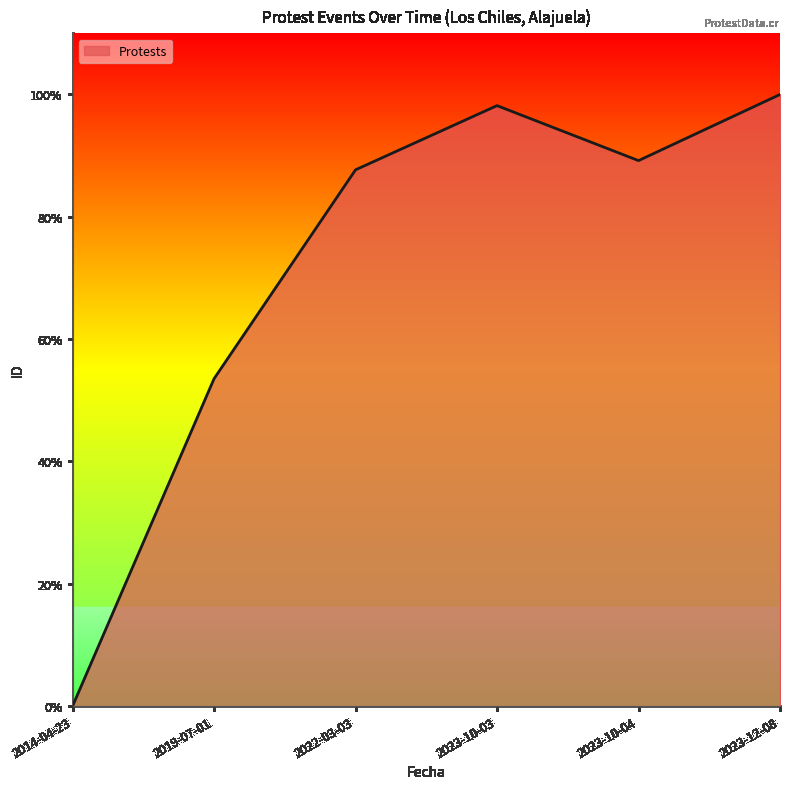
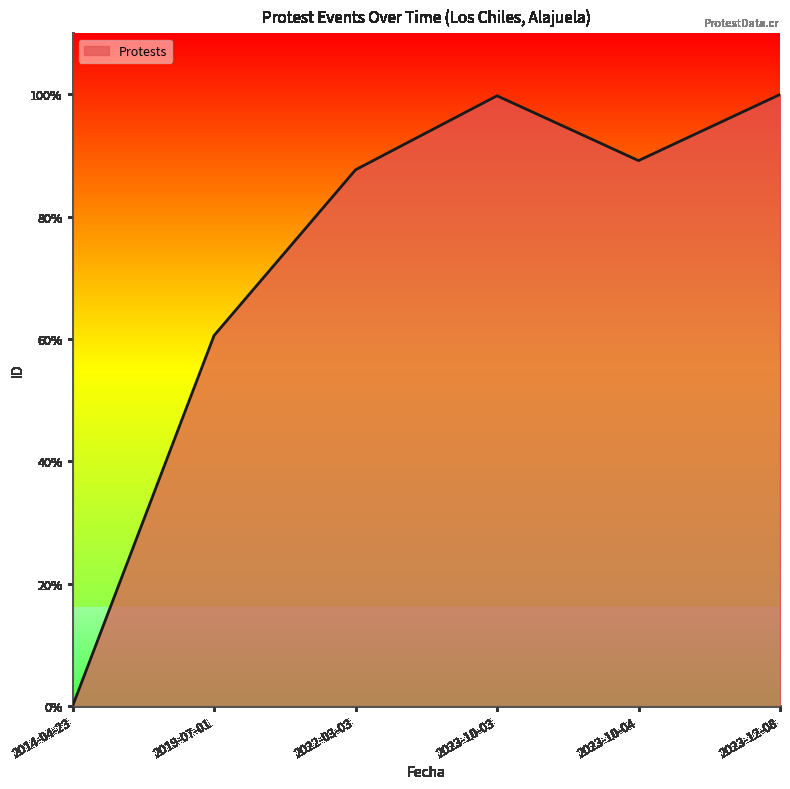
2019-07-01: 54% -> 61%
2023-10-03: 98% -> 100%
